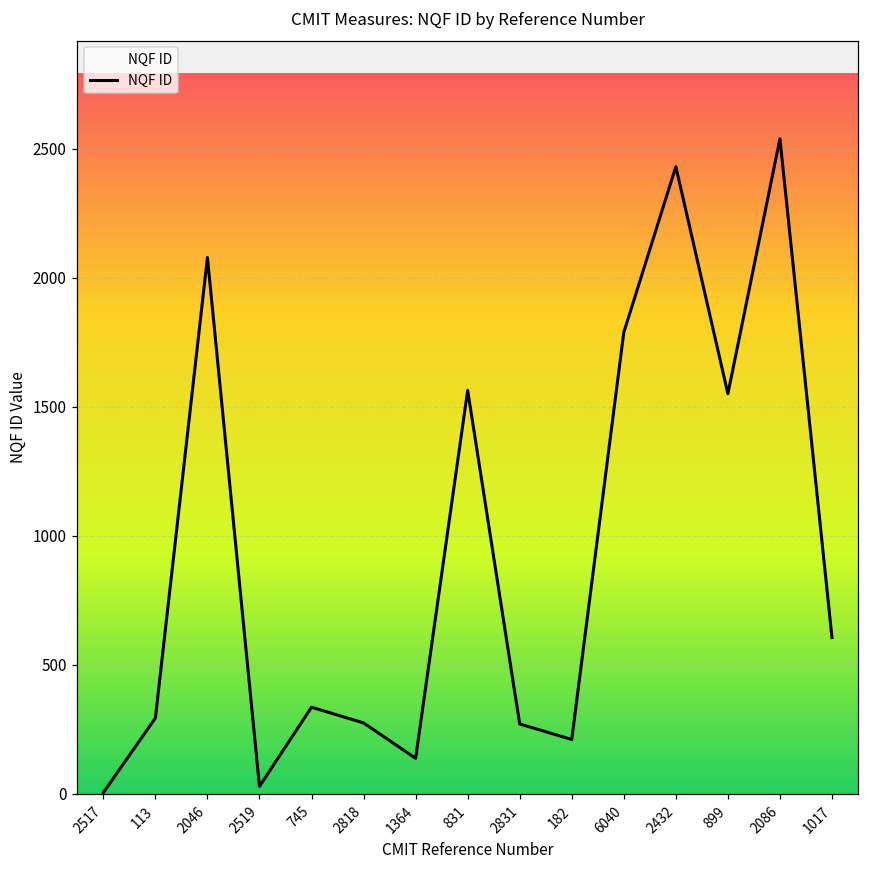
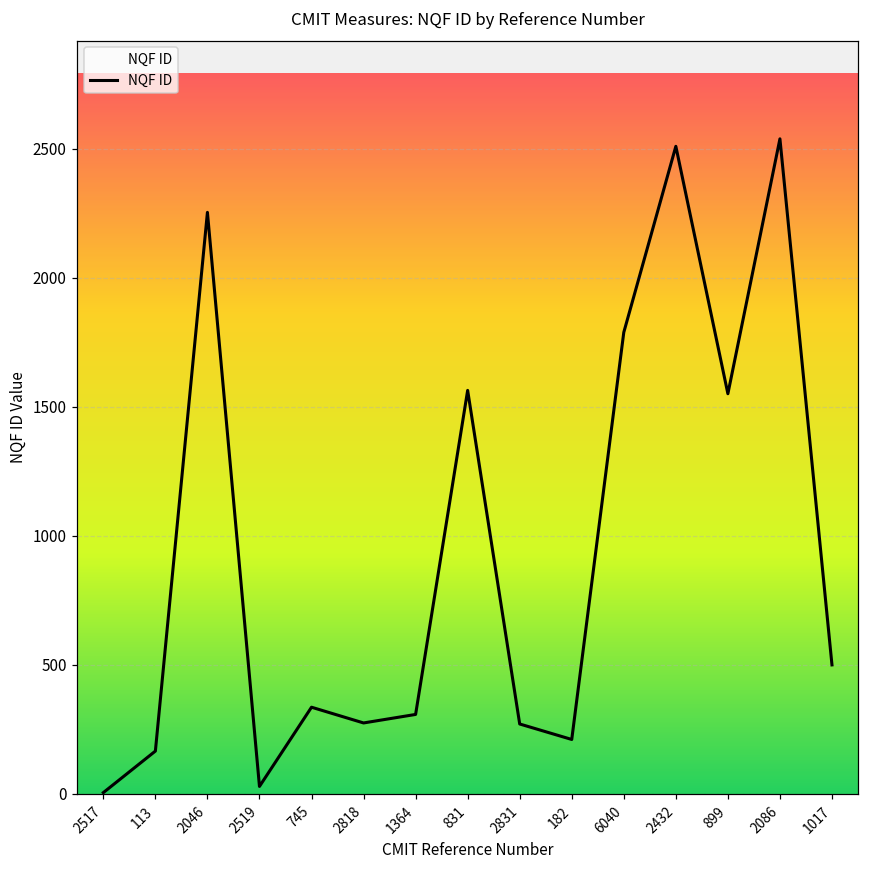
113: 290 -> 170
2046: 2080 -> 2250
1364: 140 -> 310
2432: 2430 -> 2510
1017: 610 -> 500
